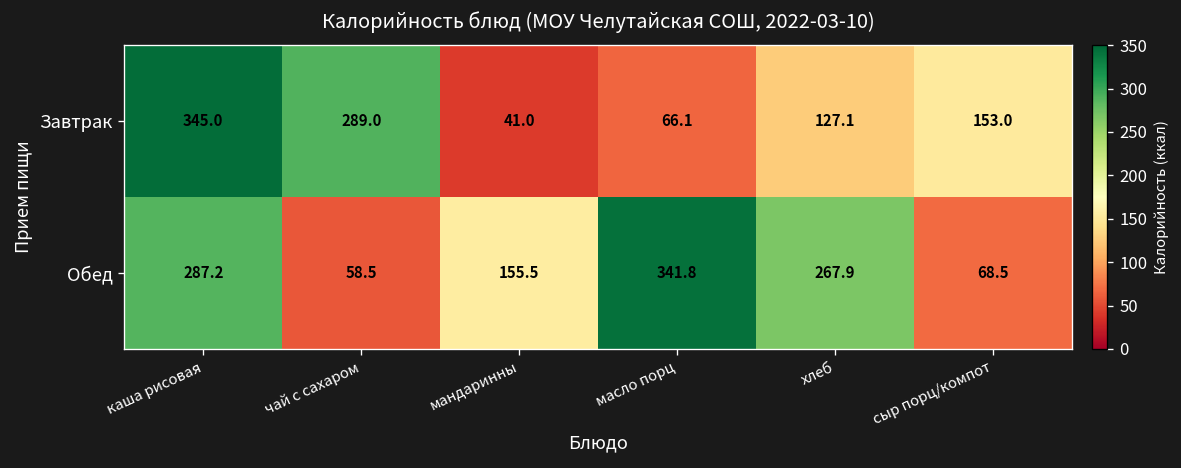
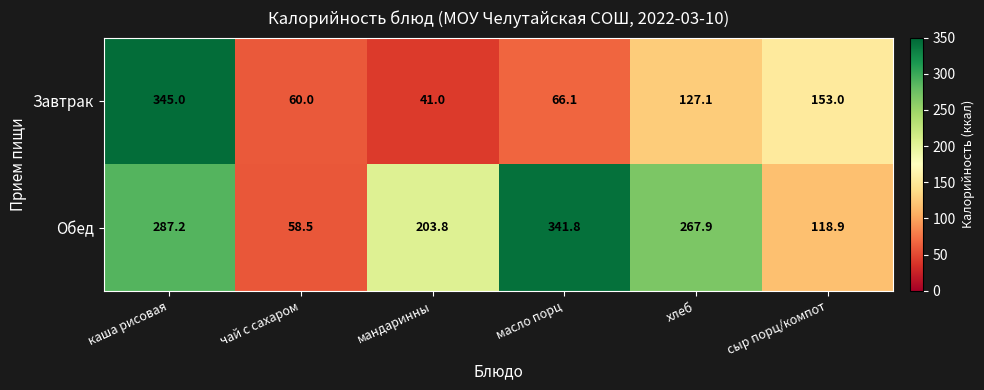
Завтрак, чай с сахаром: 289.0 -> 60.0
Обед, мандаринны: 155.5 -> 203.8
Обед, сыр порц/компот: 68.5 -> 118.9
